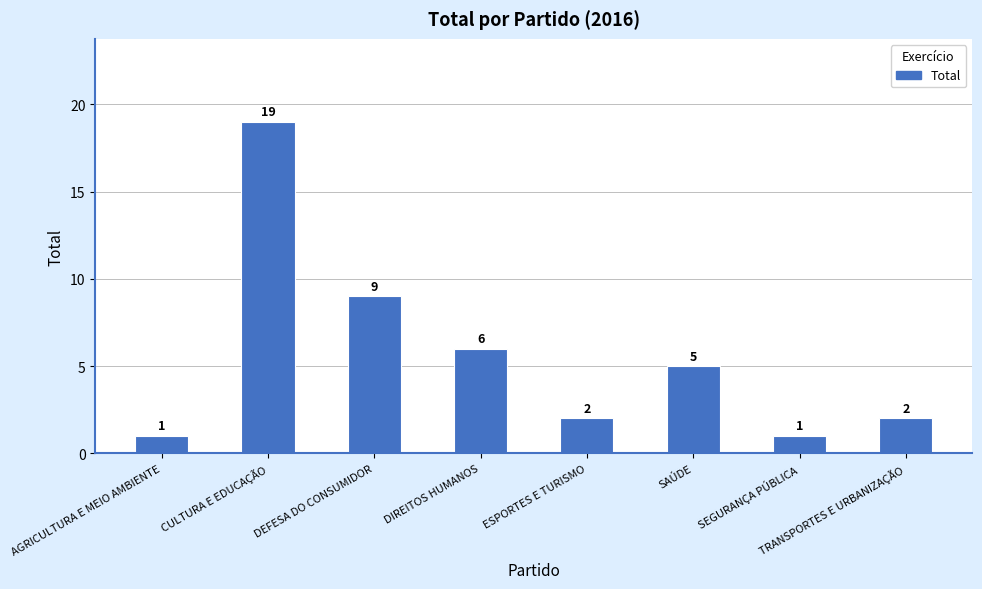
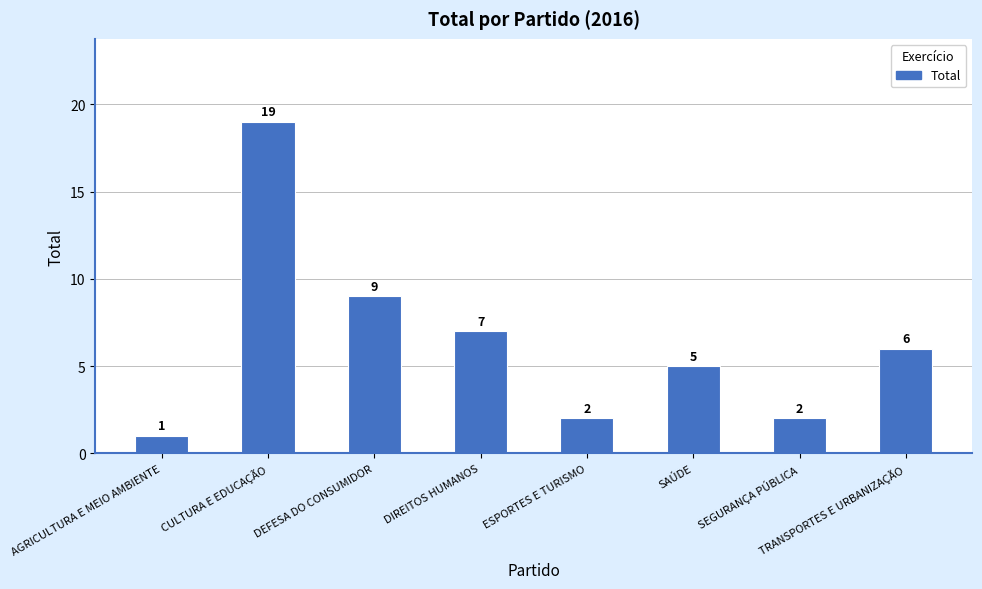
DIREITOS HUMANOS: 6 -> 7
SEGURANÇA PÚBLICA: 1 -> 2
TRANSPORTES E URBANIZAÇÃO: 2 -> 6
